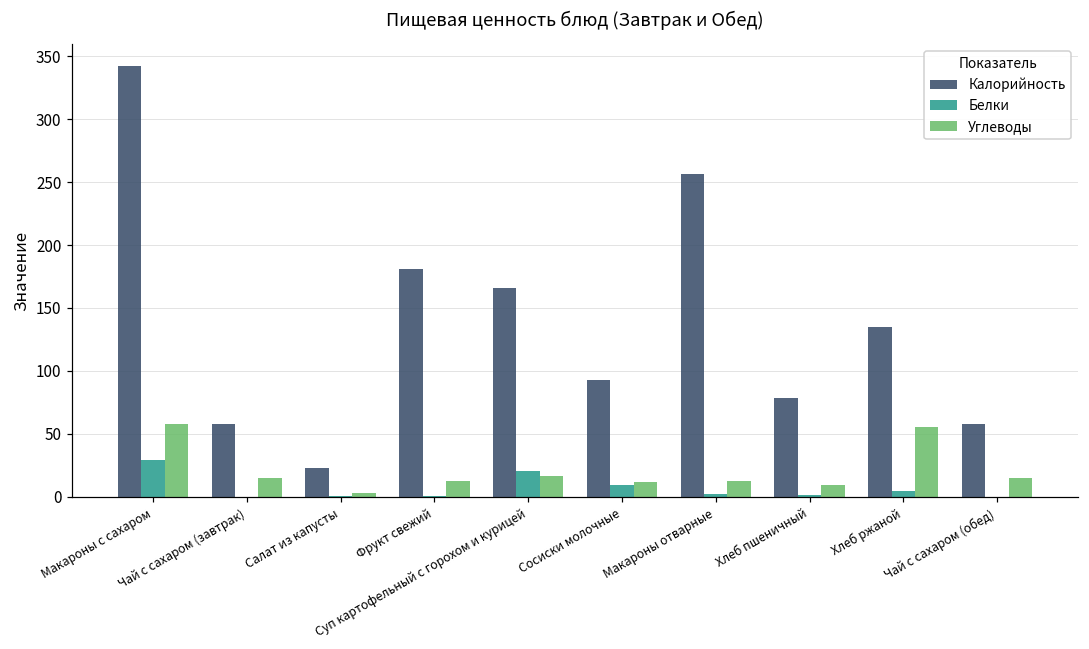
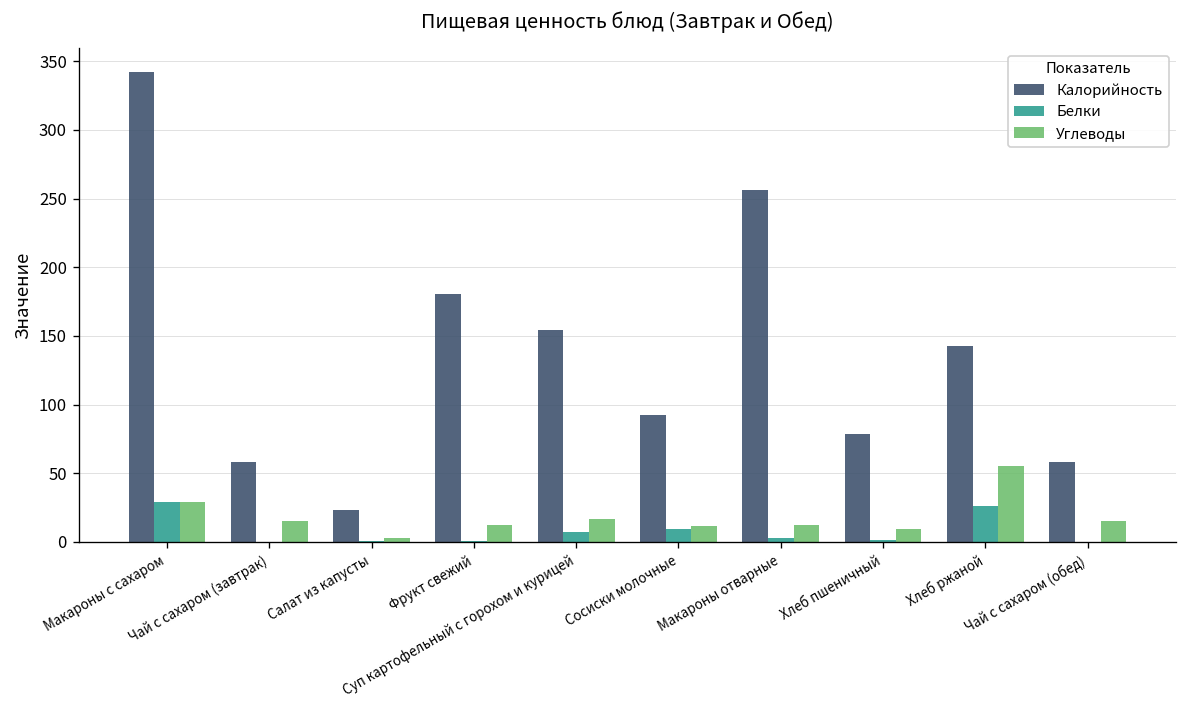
Углеводы, Макароны с сахаром: 58 -> 29
Калорийность, Суп картофельный с горохом и курицей: 166 -> 155
Белки, Суп картофельный с горохом и курицей: 21 -> 7
Калорийность, Хлеб ржаной: 135 -> 143
Белки, Хлеб ржаной: 4 -> 26
